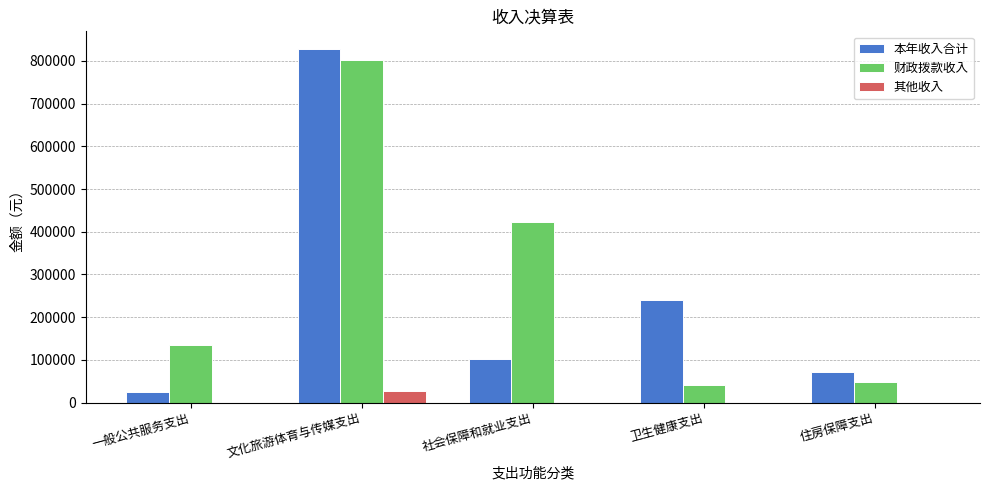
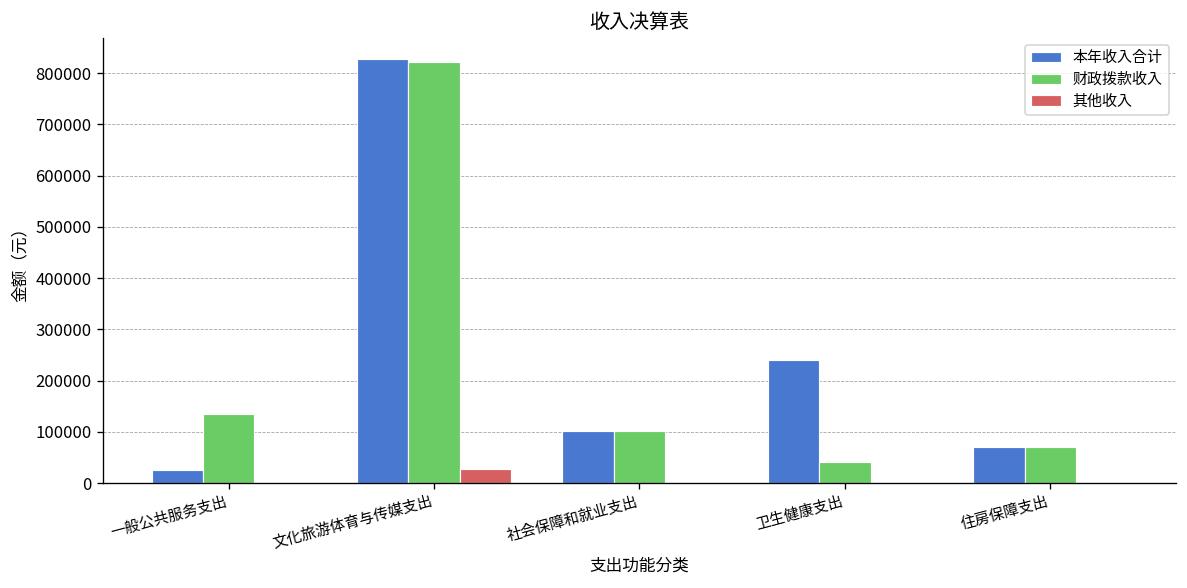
财政拨款收入, 文化旅游体育与传媒支出: 800000 -> 820000
财政拨款收入, 社会保障和就业支出: 420000 -> 100000
财政拨款收入, 住房保障支出: 50000 -> 70000
